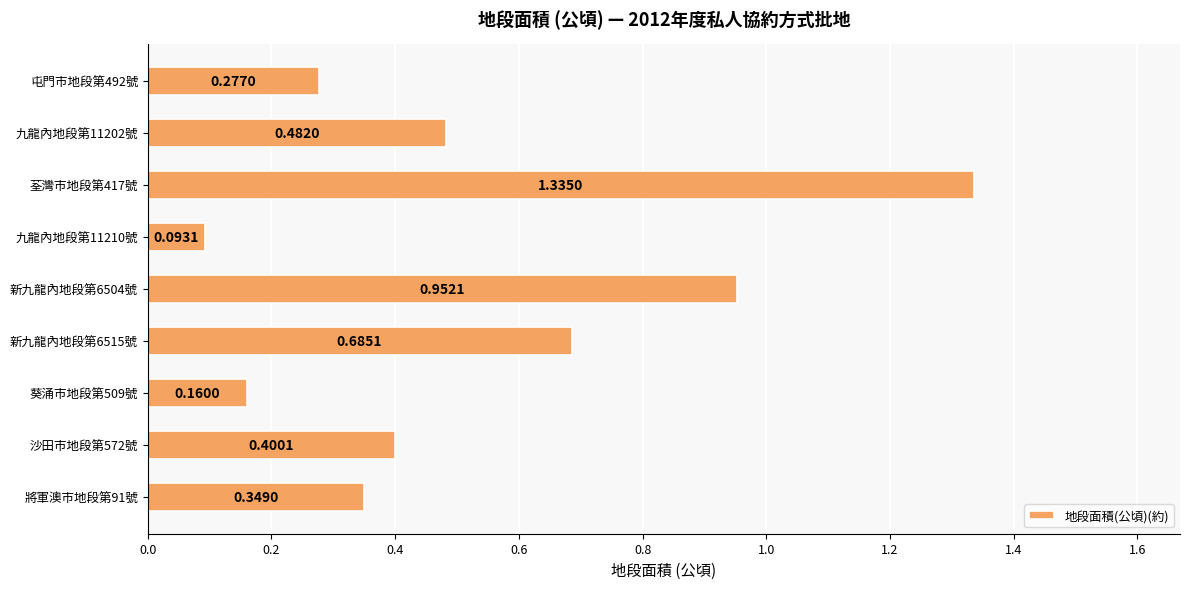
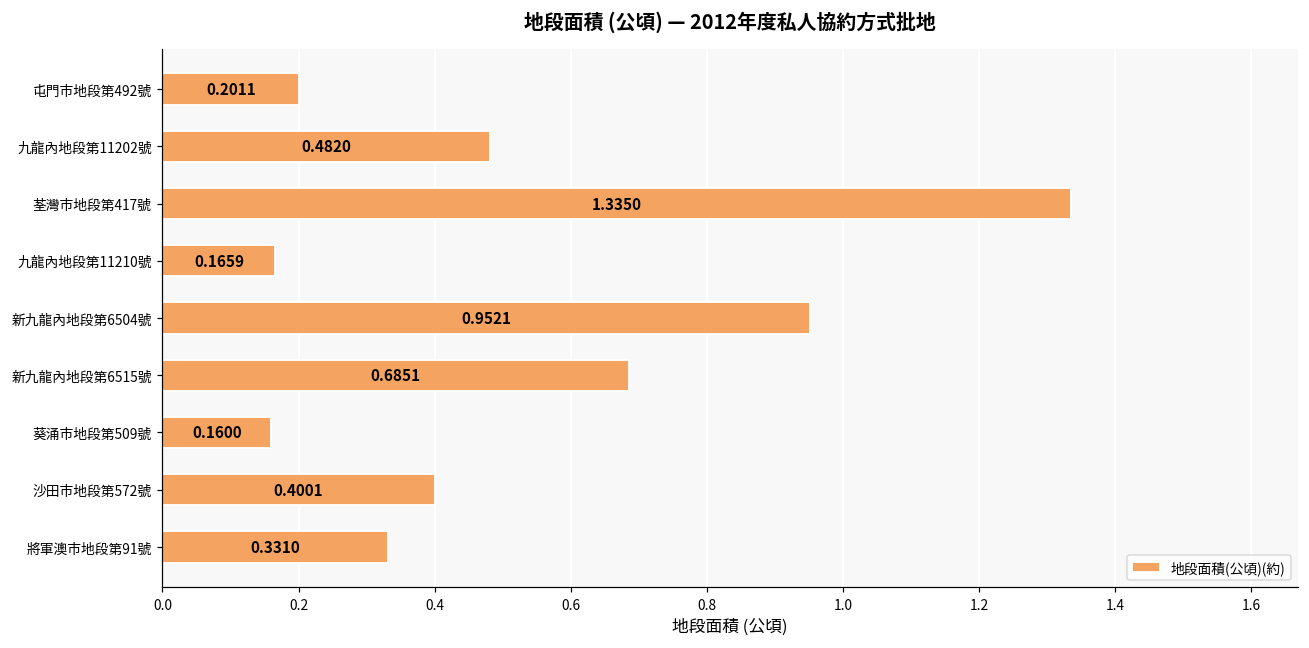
屯門市地段第492號: 0.2770 -> 0.2011
九龍內地段第11210號: 0.0931 -> 0.1659
將軍澳市地段第91號: 0.3490 -> 0.3310
